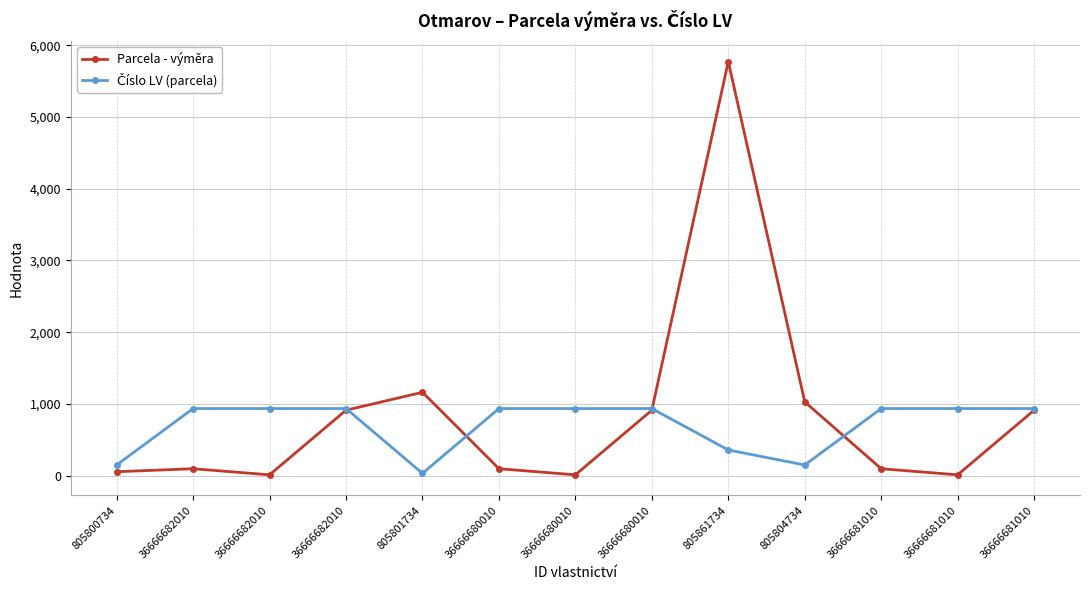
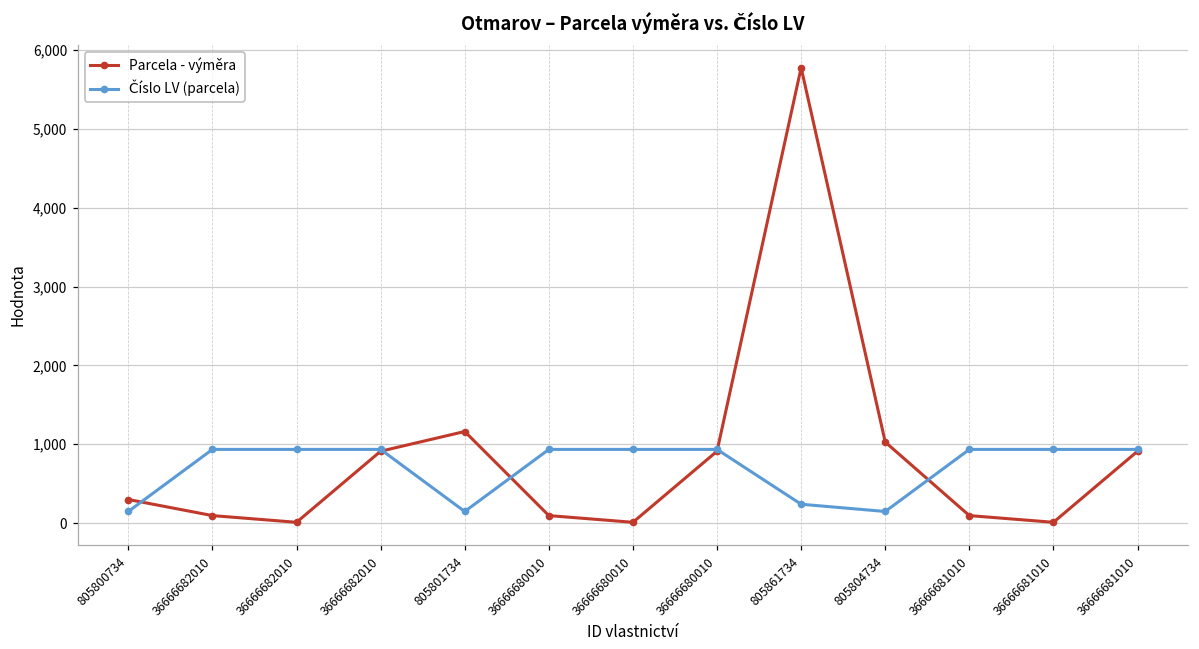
Parcela - výměra, 805800734: 100 -> 300
Číslo LV (parcela), 805801734: 0 -> 100
Číslo LV (parcela), 805861734: 400 -> 200
